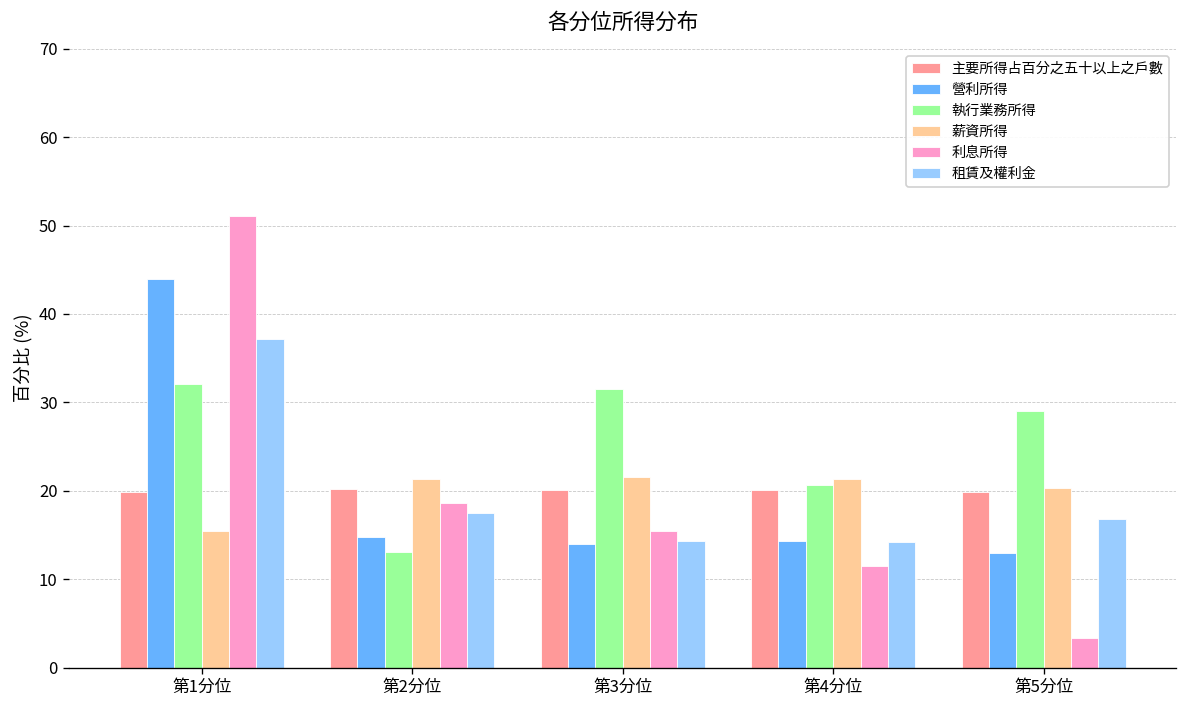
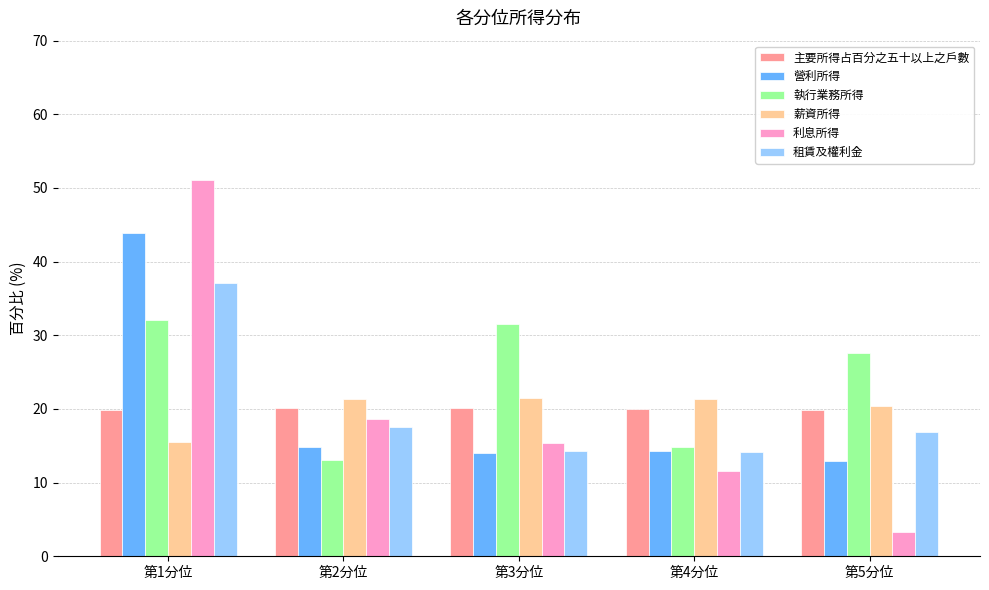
執行業務所得, 第4分位: 21 -> 15
執行業務所得, 第5分位: 29 -> 28
